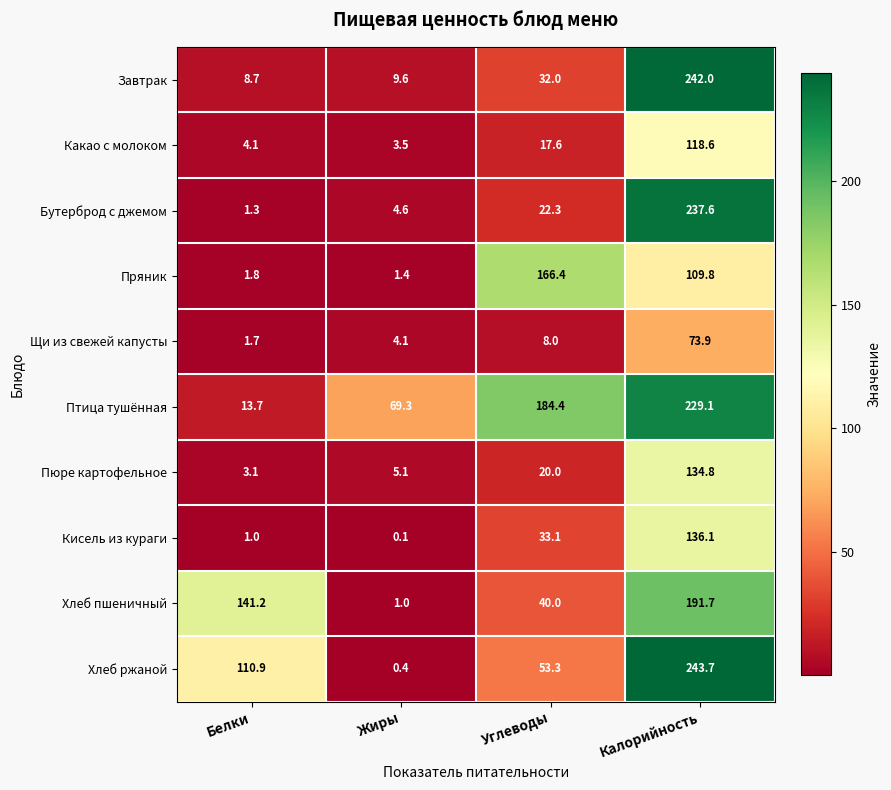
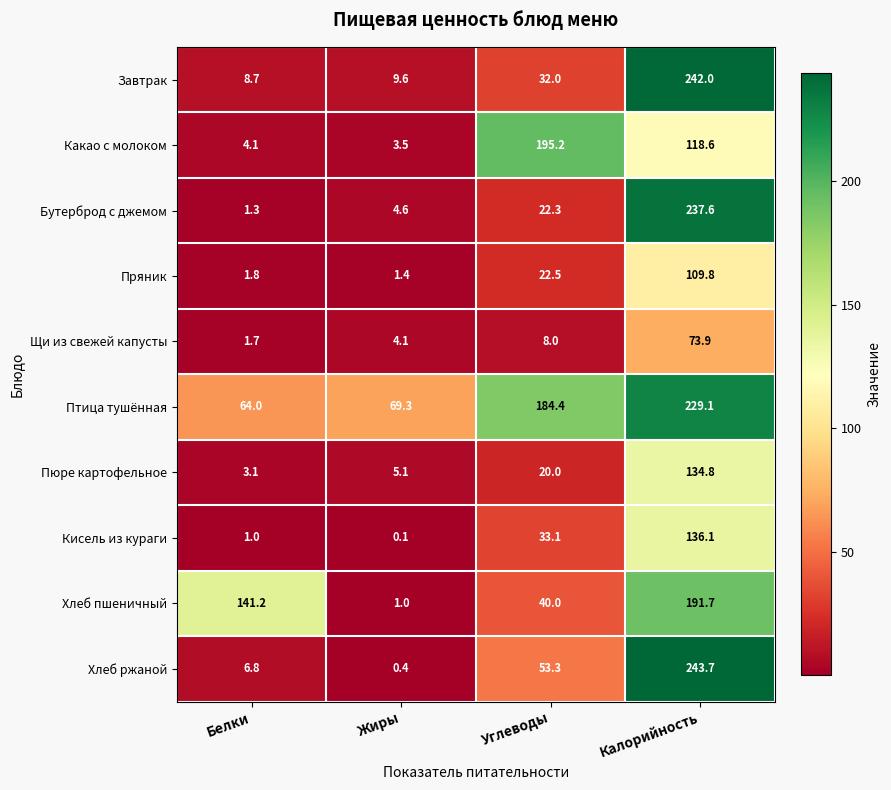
Какао с молоком, Углеводы: 17.6 -> 195.2
Пряник, Углеводы: 166.4 -> 22.5
Птица тушённая, Белки: 13.7 -> 64.0
Хлеб ржаной, Белки: 110.9 -> 6.8
